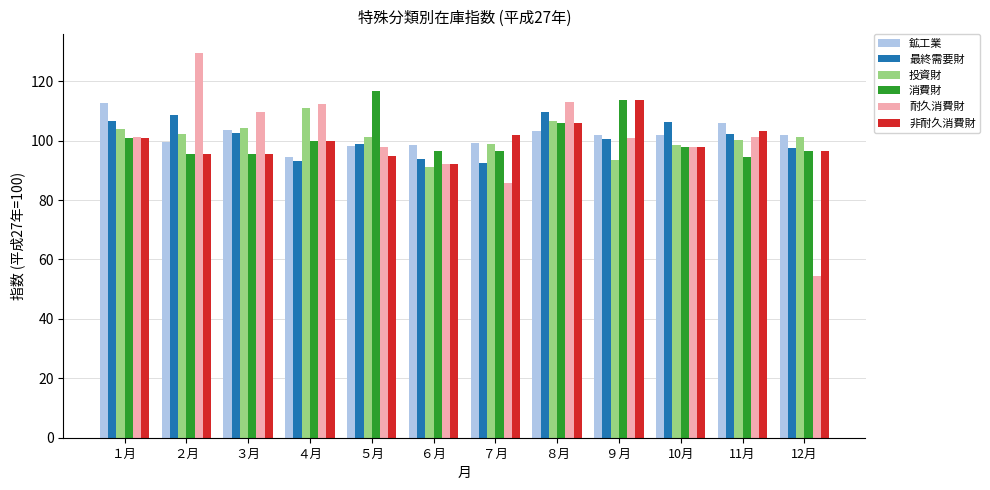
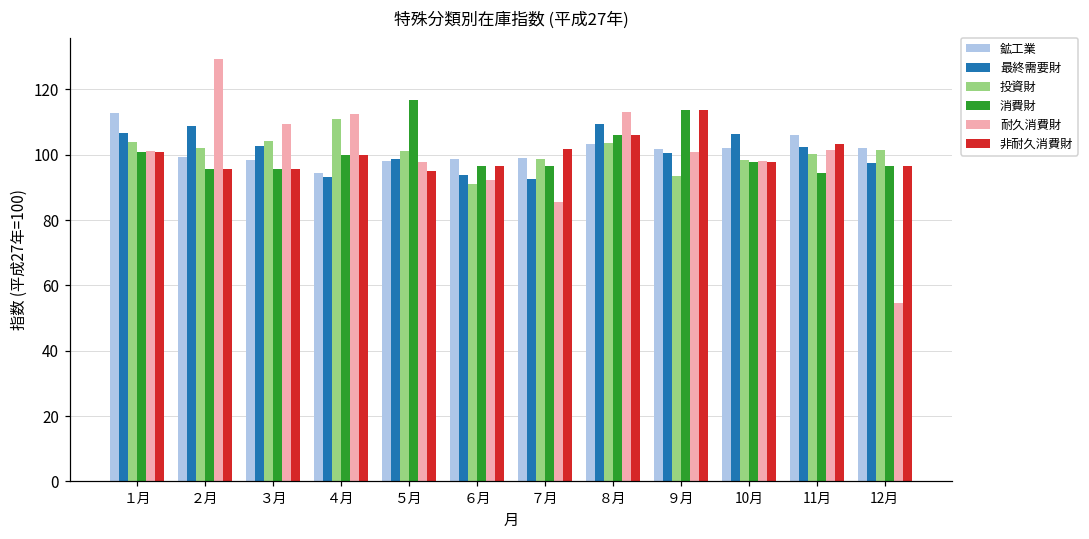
鉱工業, ３月: 104 -> 98
非耐久消費財, ６月: 92 -> 96
投資財, ８月: 107 -> 104
